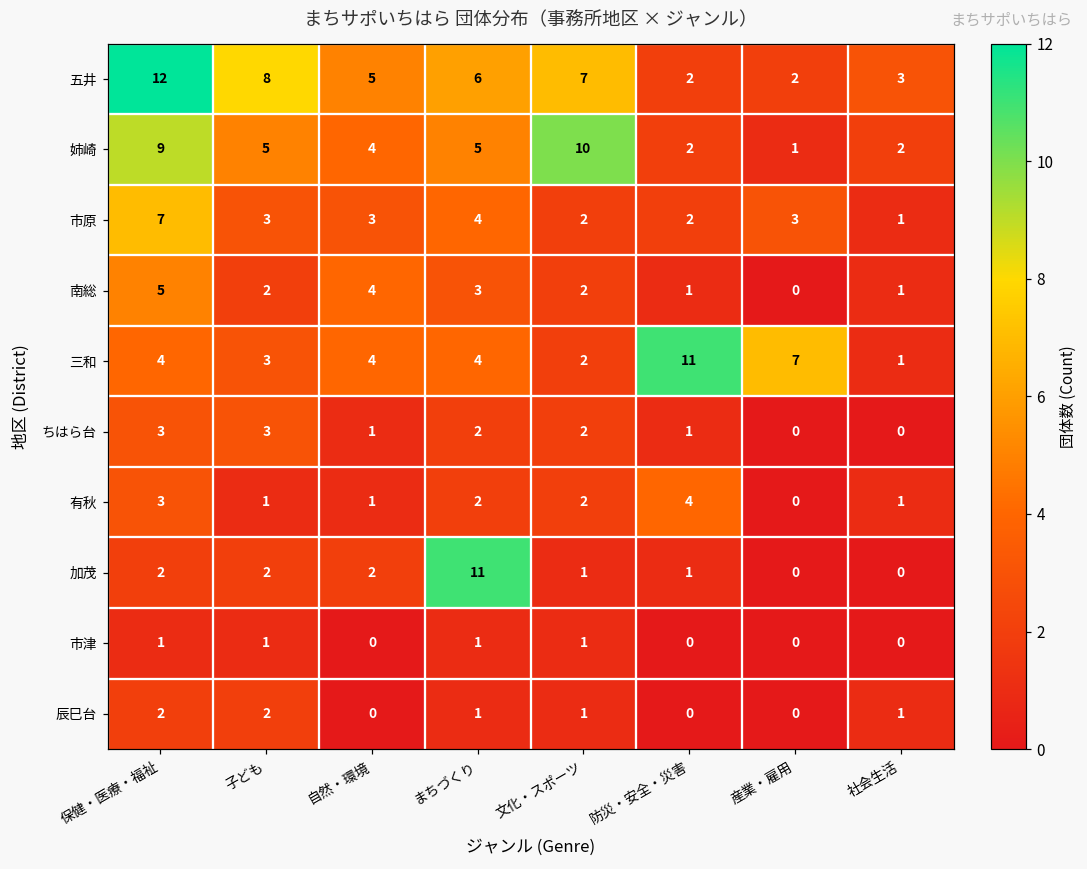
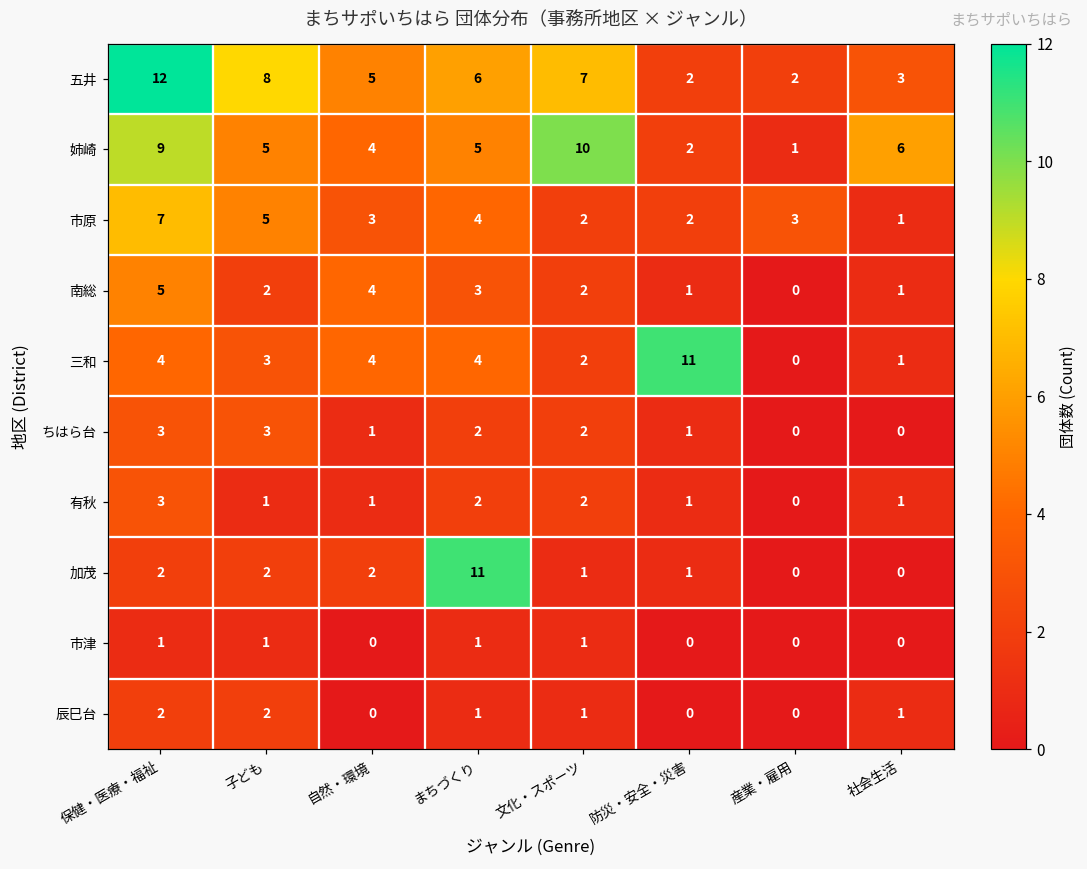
姉崎, 社会生活: 2 -> 6
市原, 子ども: 3 -> 5
三和, 産業・雇用: 7 -> 0
有秋, 防災・安全・災害: 4 -> 1
